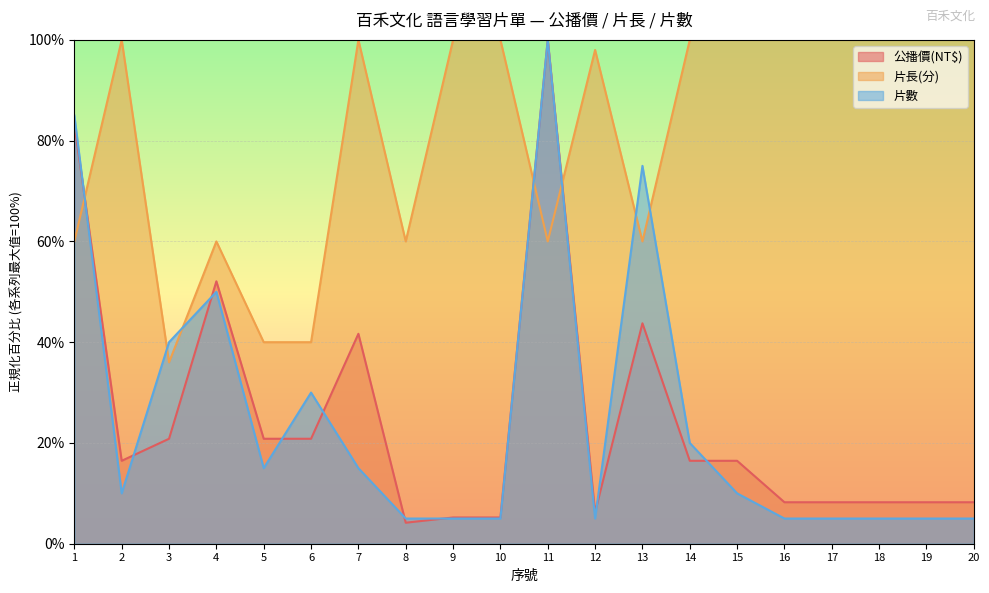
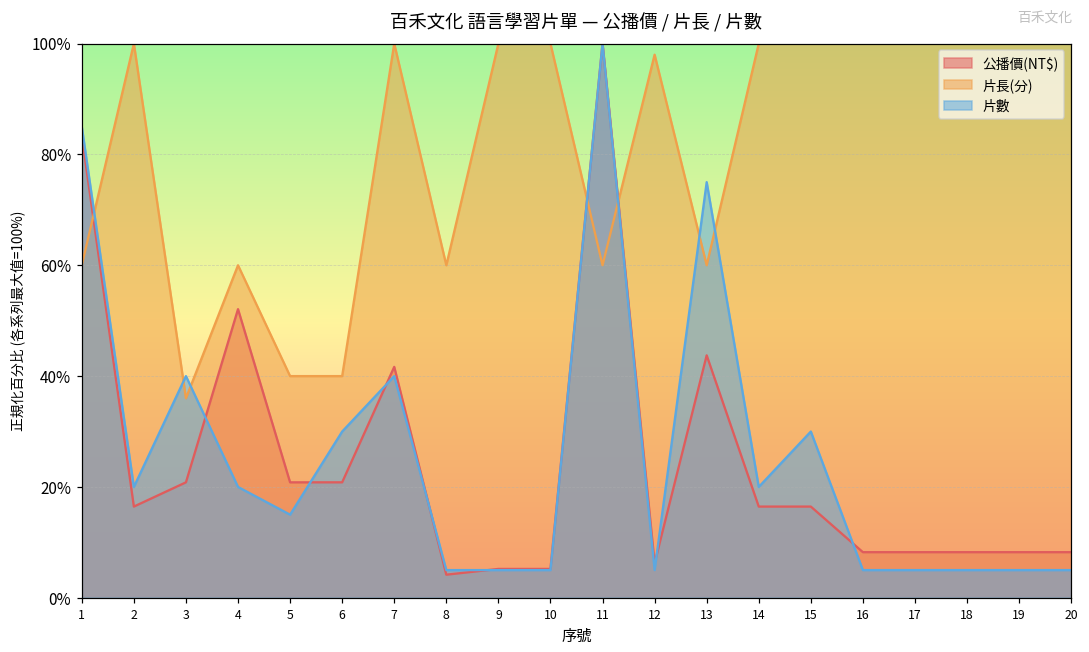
片數, 2: 10% -> 20%
片數, 4: 50% -> 20%
片數, 7: 15% -> 40%
片數, 15: 10% -> 30%
